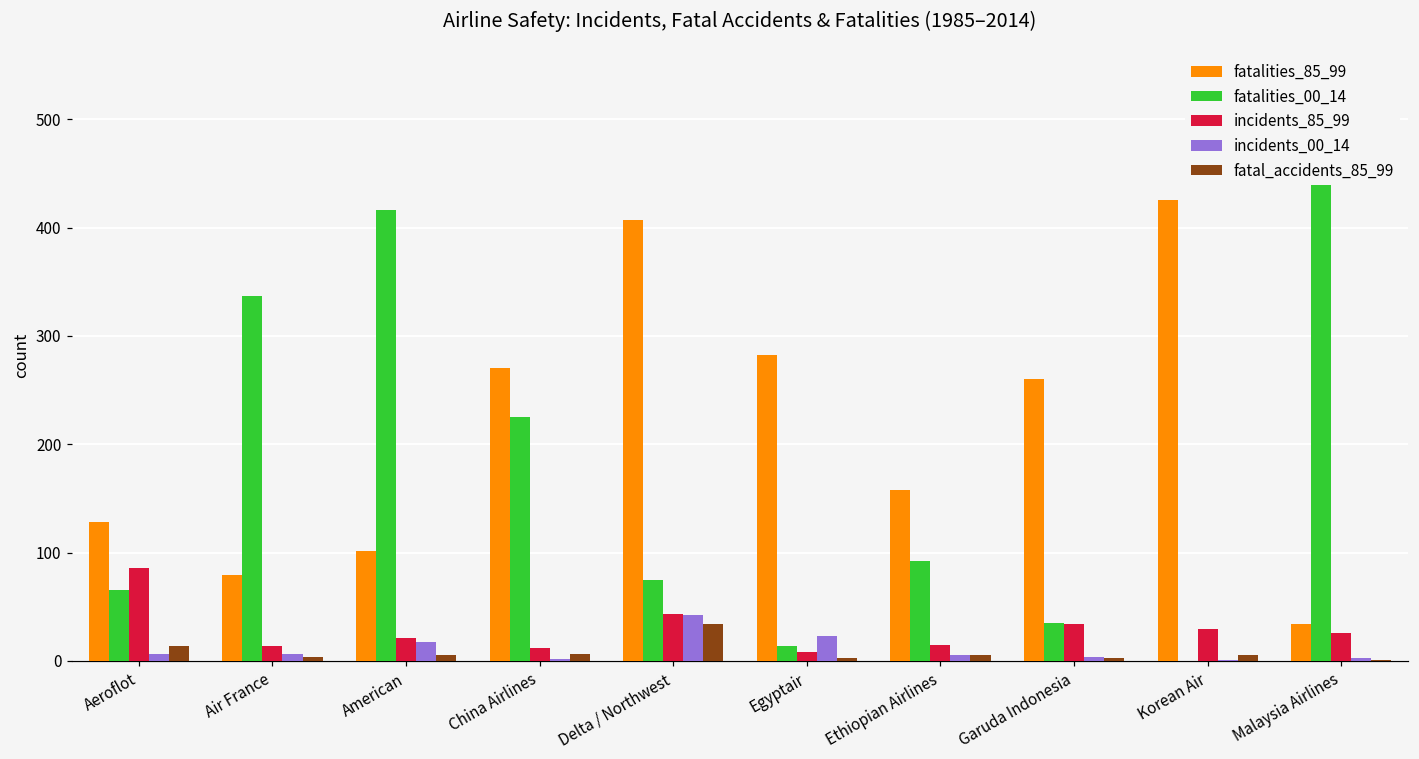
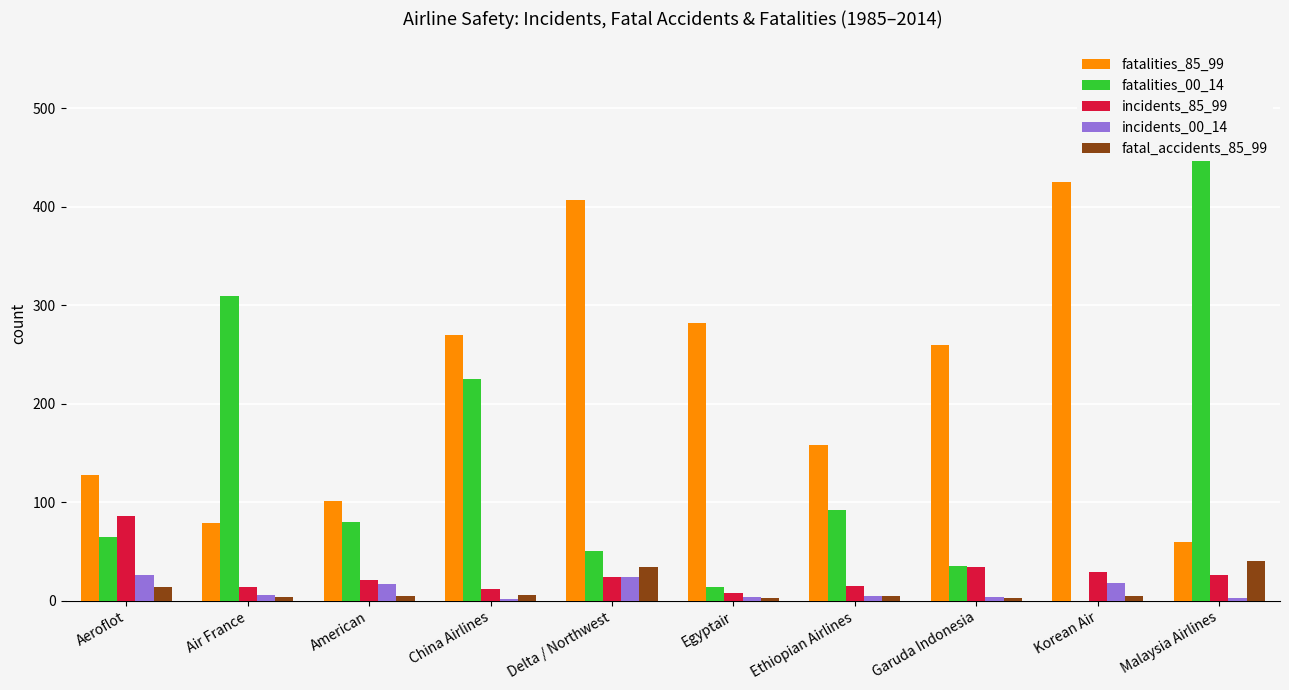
incidents_00_14, Aeroflot: 10 -> 30
fatalities_00_14, Air France: 340 -> 310
fatalities_00_14, American: 420 -> 80
fatalities_00_14, Delta / Northwest: 80 -> 50
incidents_85_99, Delta / Northwest: 40 -> 20
incidents_00_14, Delta / Northwest: 40 -> 20
incidents_00_14, Egyptair: 20 -> 0
incidents_00_14, Korean Air: 0 -> 20
fatalities_85_99, Malaysia Airlines: 30 -> 60
fatal_accidents_85_99, Malaysia Airlines: 0 -> 40
